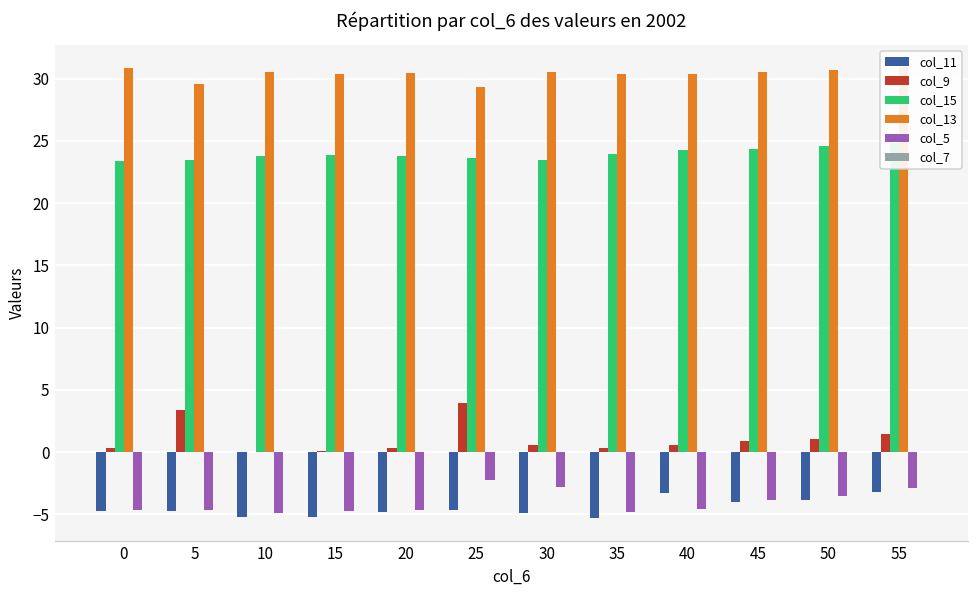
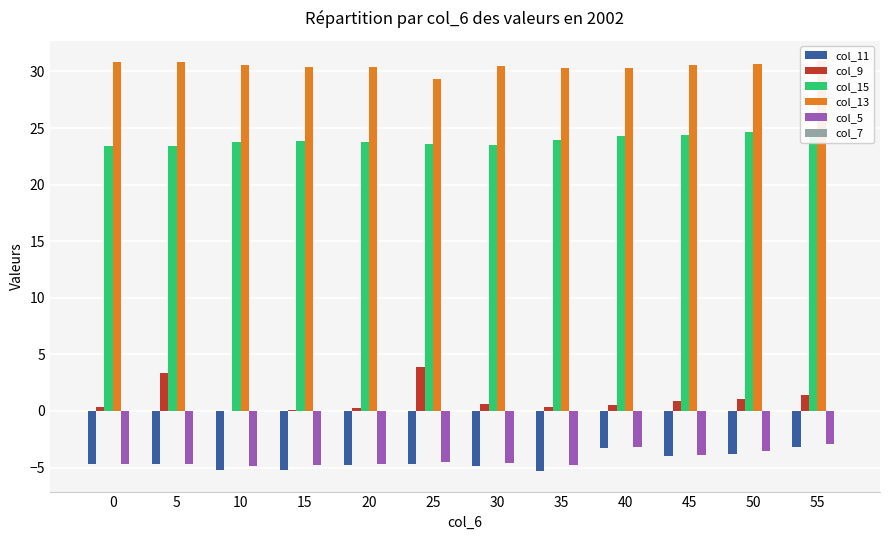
col_13, 5: 29.6 -> 30.8
col_5, 25: -2.3 -> -4.5
col_5, 30: -2.8 -> -4.6
col_5, 40: -4.6 -> -3.2
